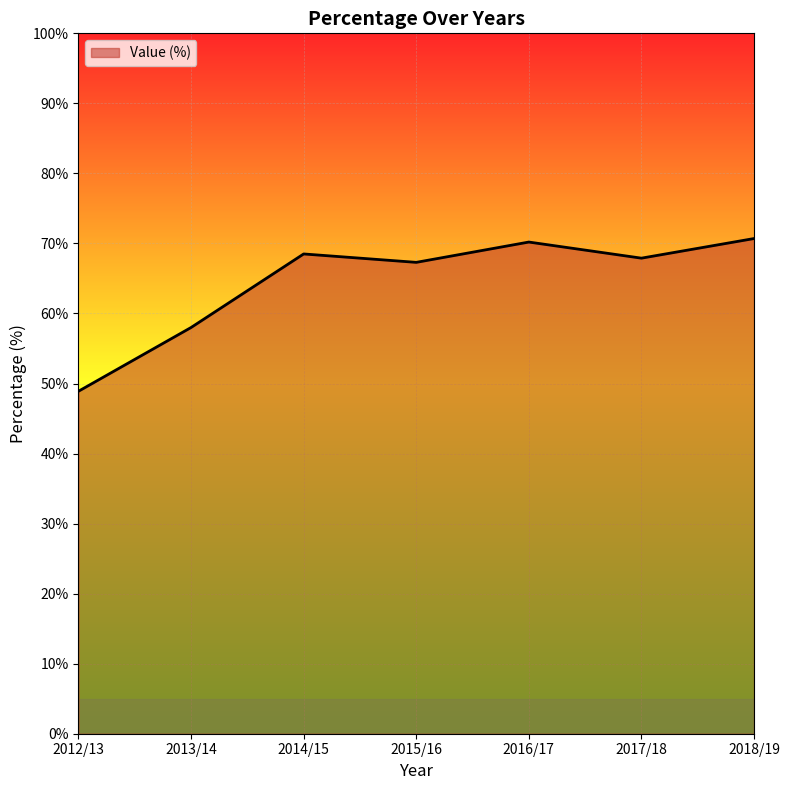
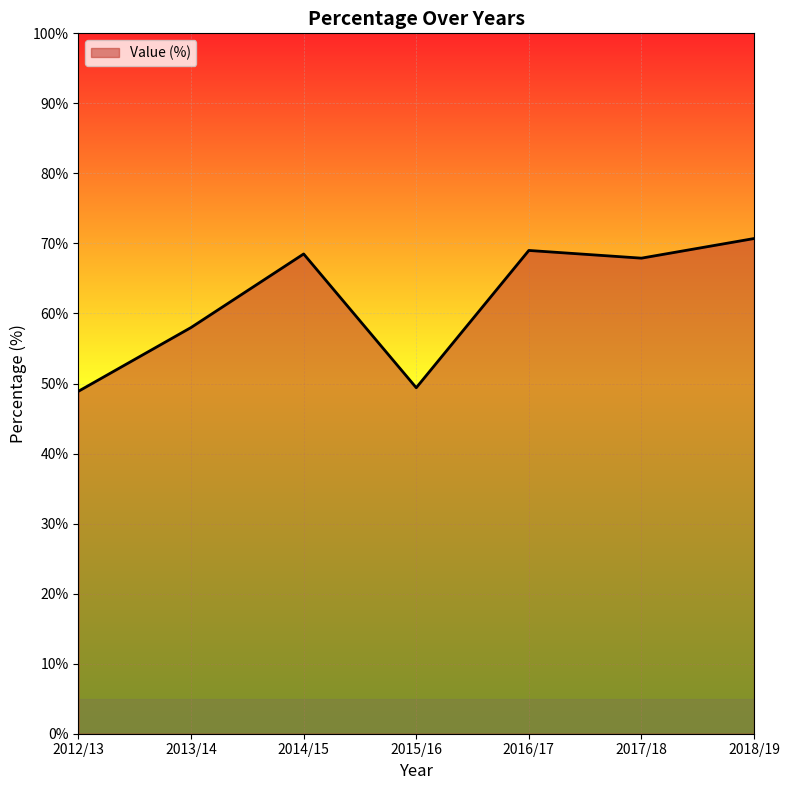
2015/16: 67% -> 49%
2016/17: 70% -> 69%
